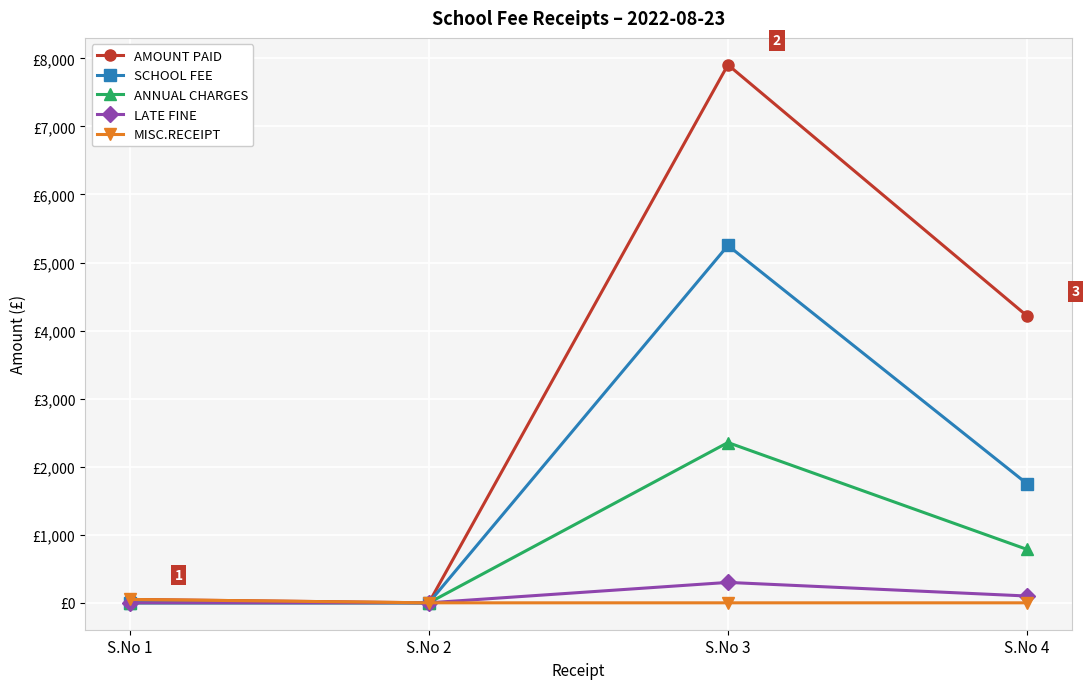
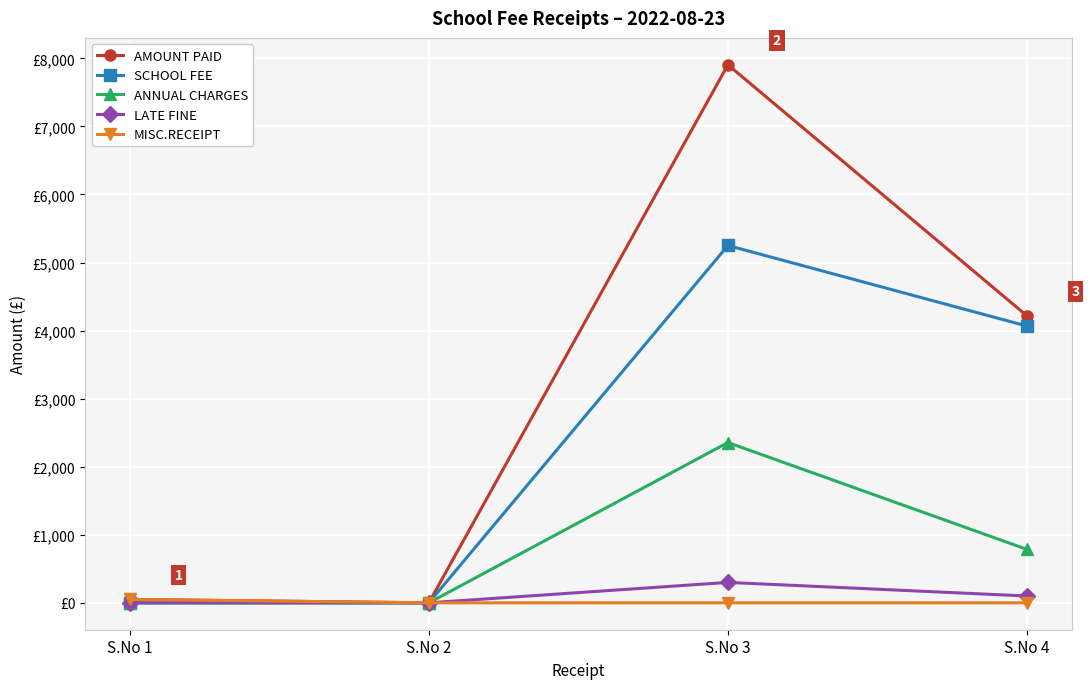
SCHOOL FEE, S.No 4: £1,800 -> £4,100
